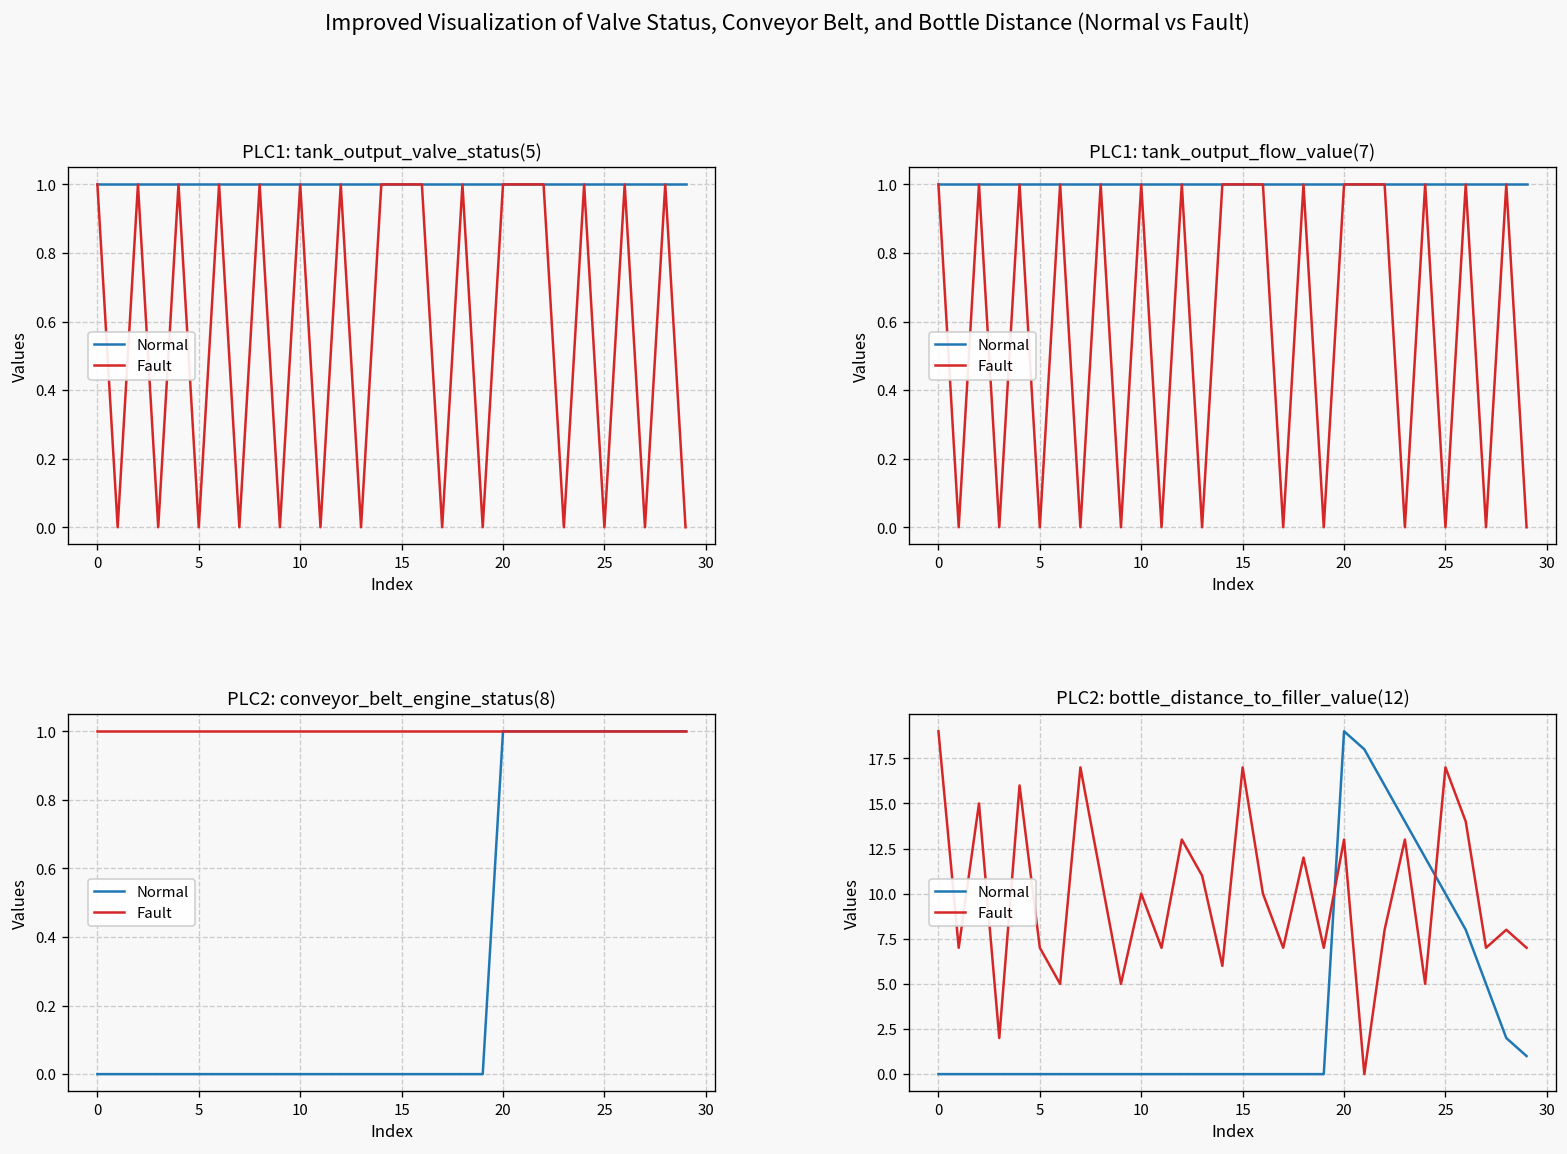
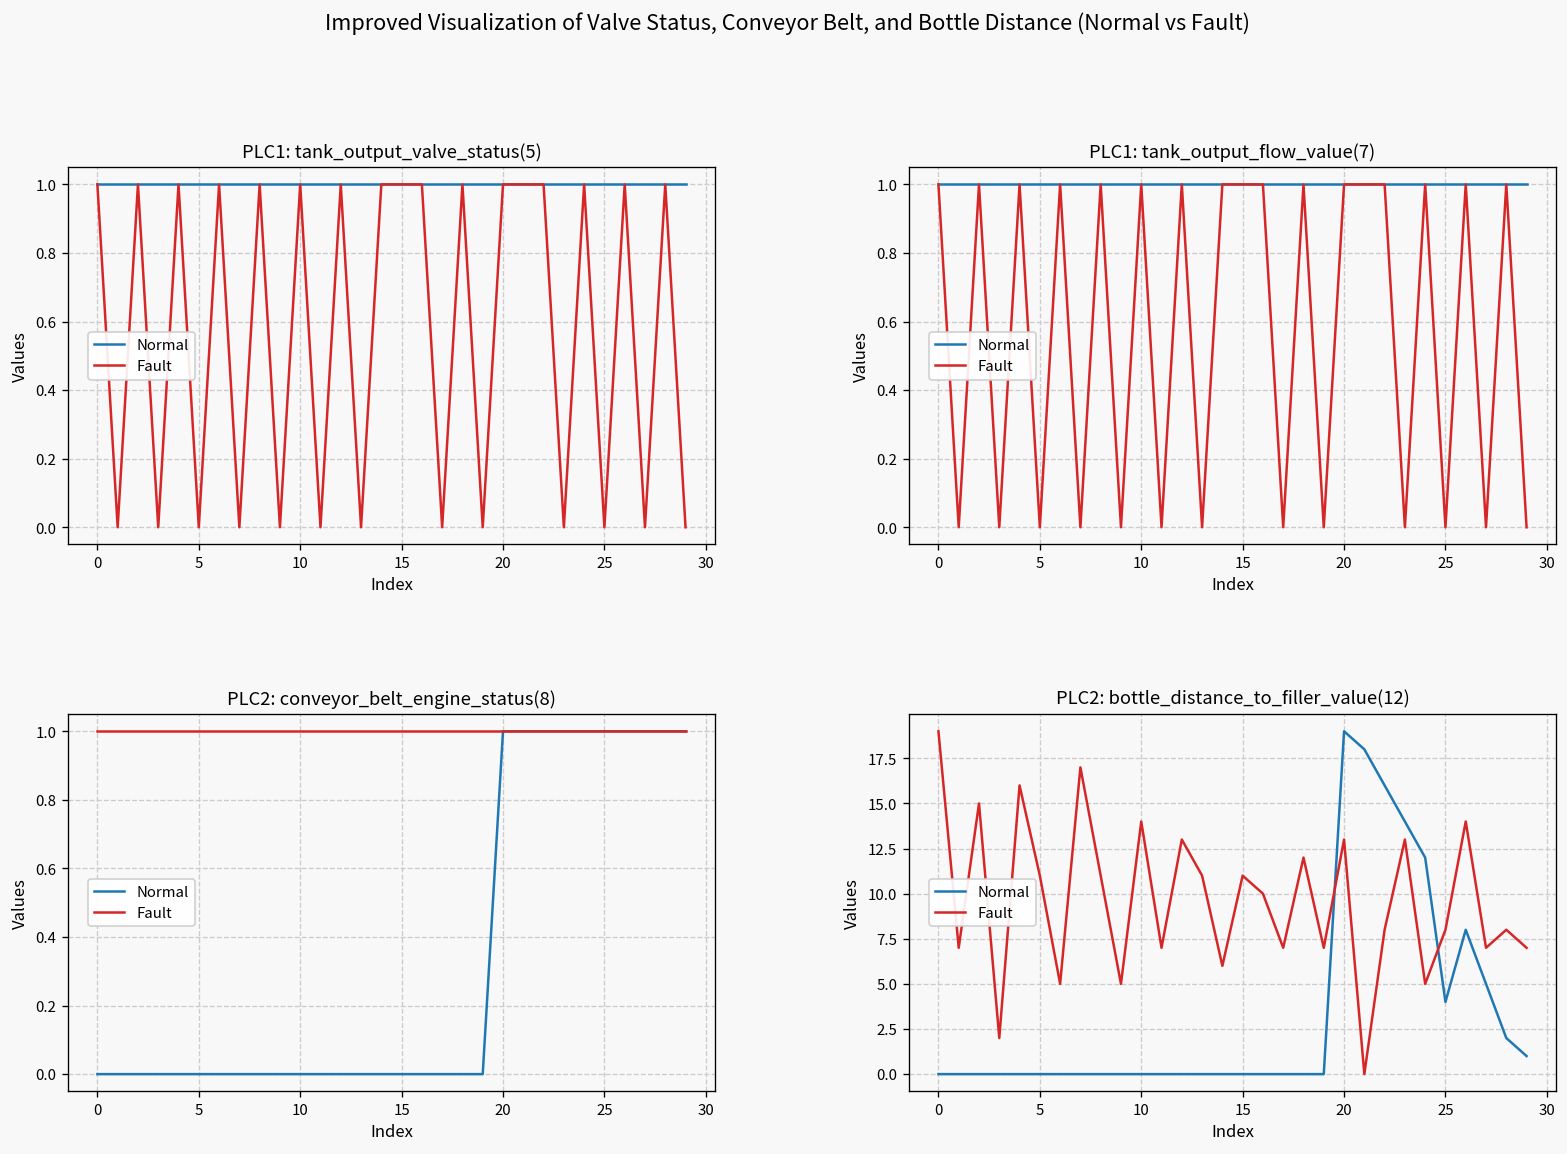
PLC2: bottle_distance_to_filler_value(12), Fault, 5: 7 -> 11
PLC2: bottle_distance_to_filler_value(12), Fault, 10: 10 -> 14
PLC2: bottle_distance_to_filler_value(12), Fault, 15: 17 -> 11
PLC2: bottle_distance_to_filler_value(12), Normal, 25: 10 -> 4
PLC2: bottle_distance_to_filler_value(12), Fault, 25: 17 -> 8
